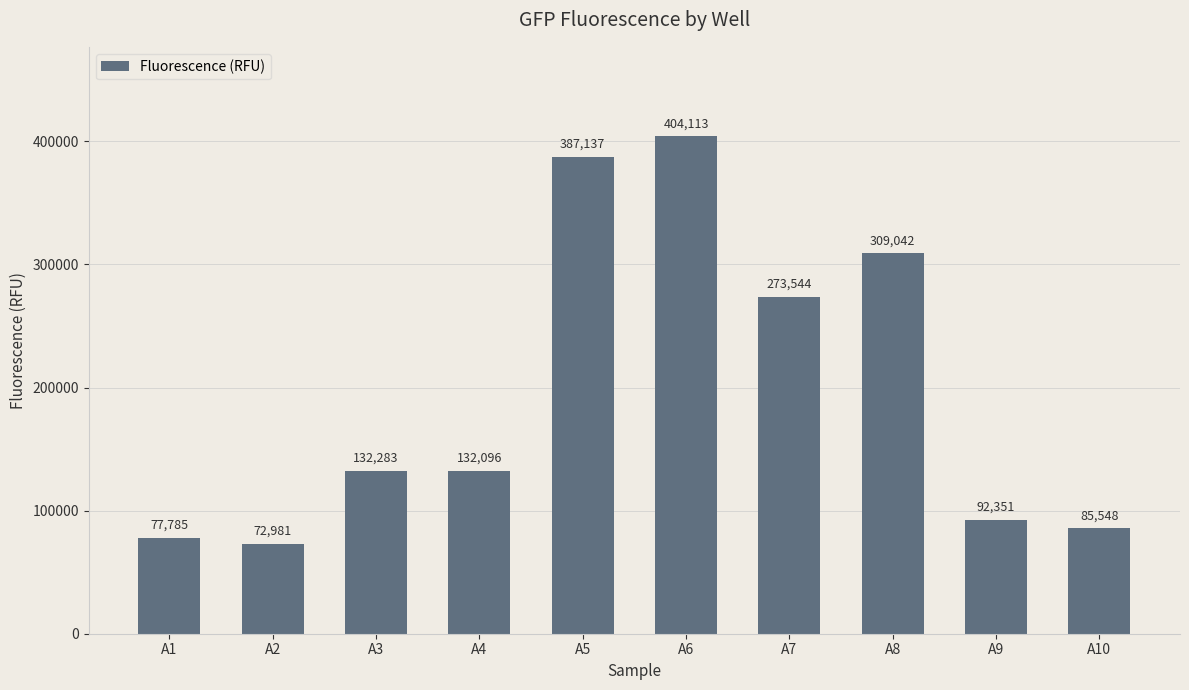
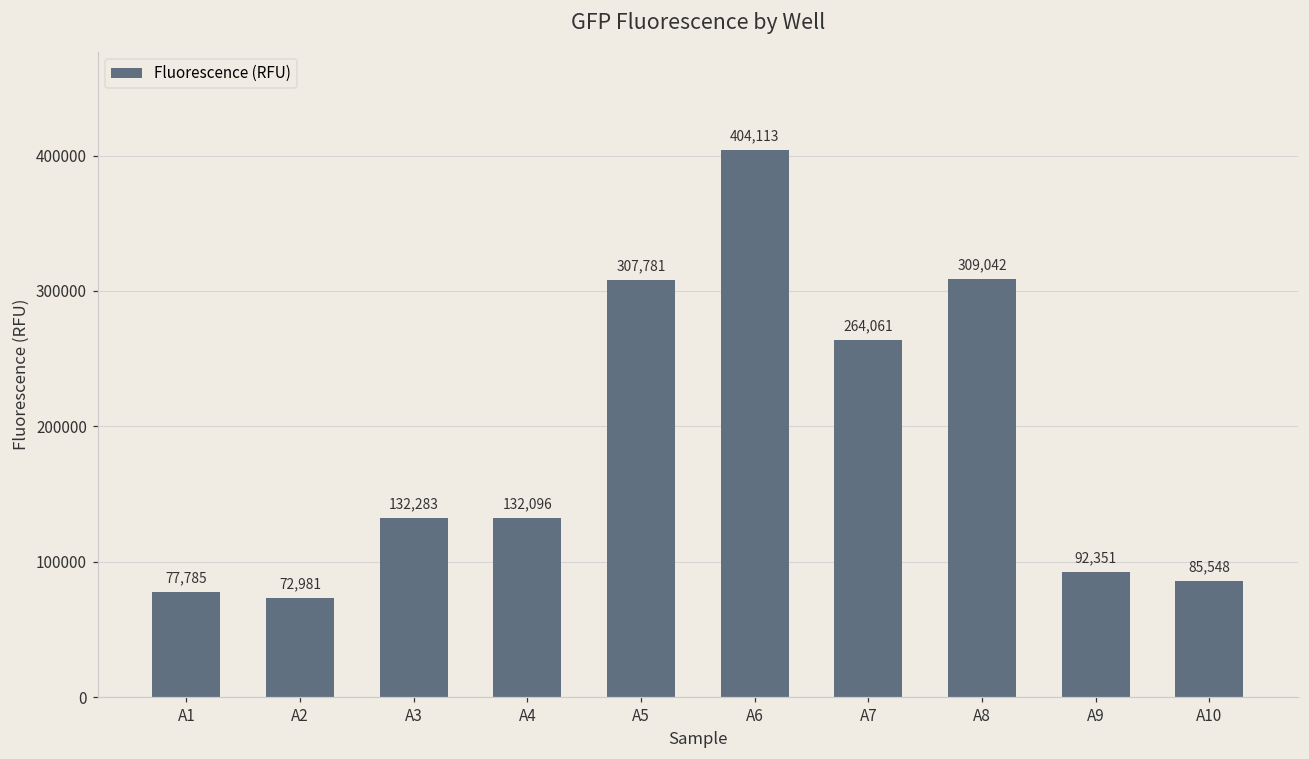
A5: 387,137 -> 307,781
A7: 273,544 -> 264,061
